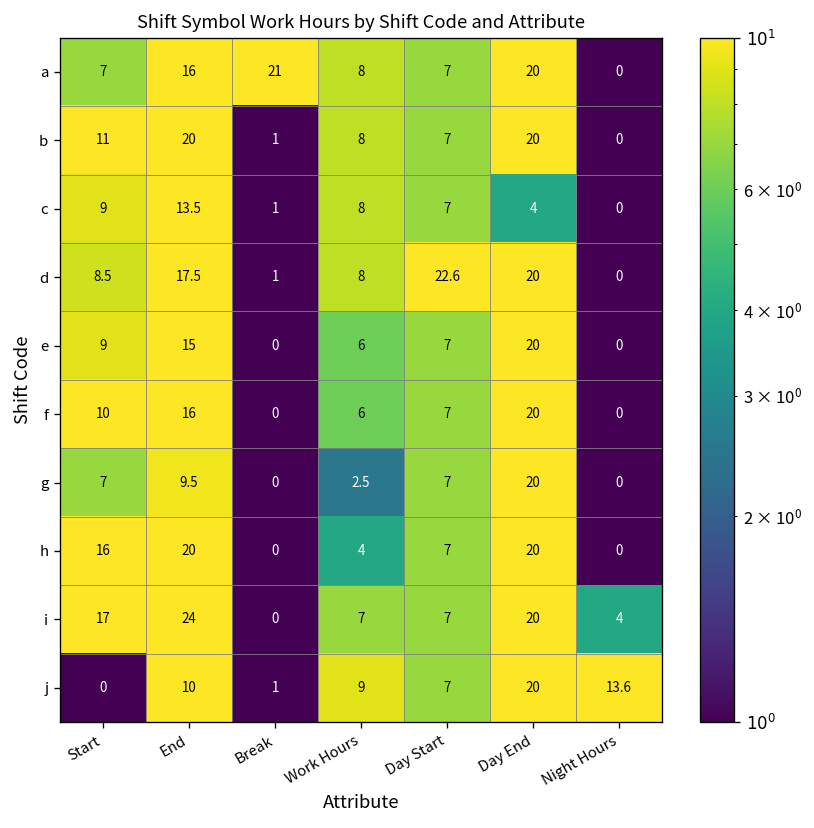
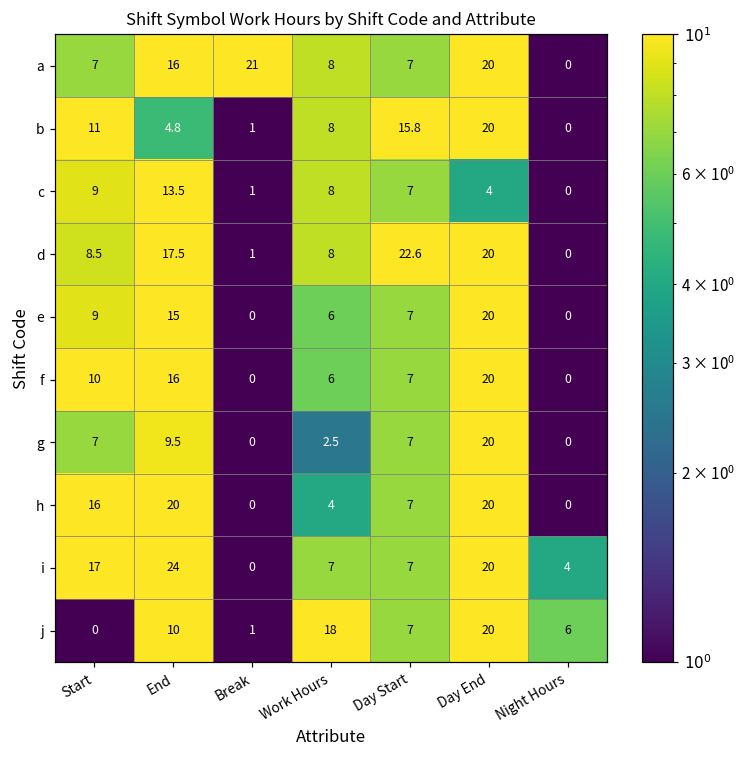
b, End: 20 -> 4.8
b, Day Start: 7 -> 15.8
j, Work Hours: 9 -> 18
j, Night Hours: 13.6 -> 6
